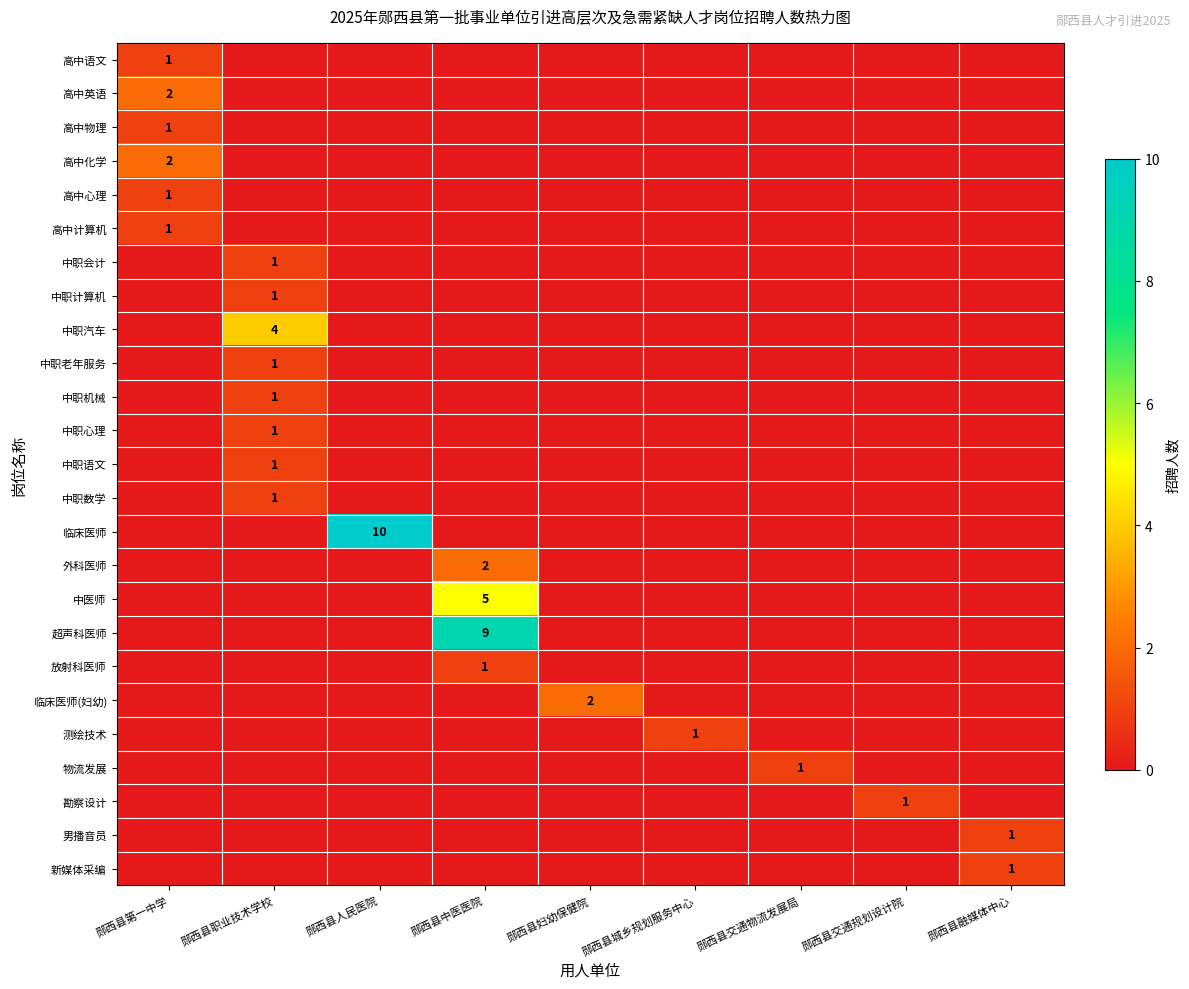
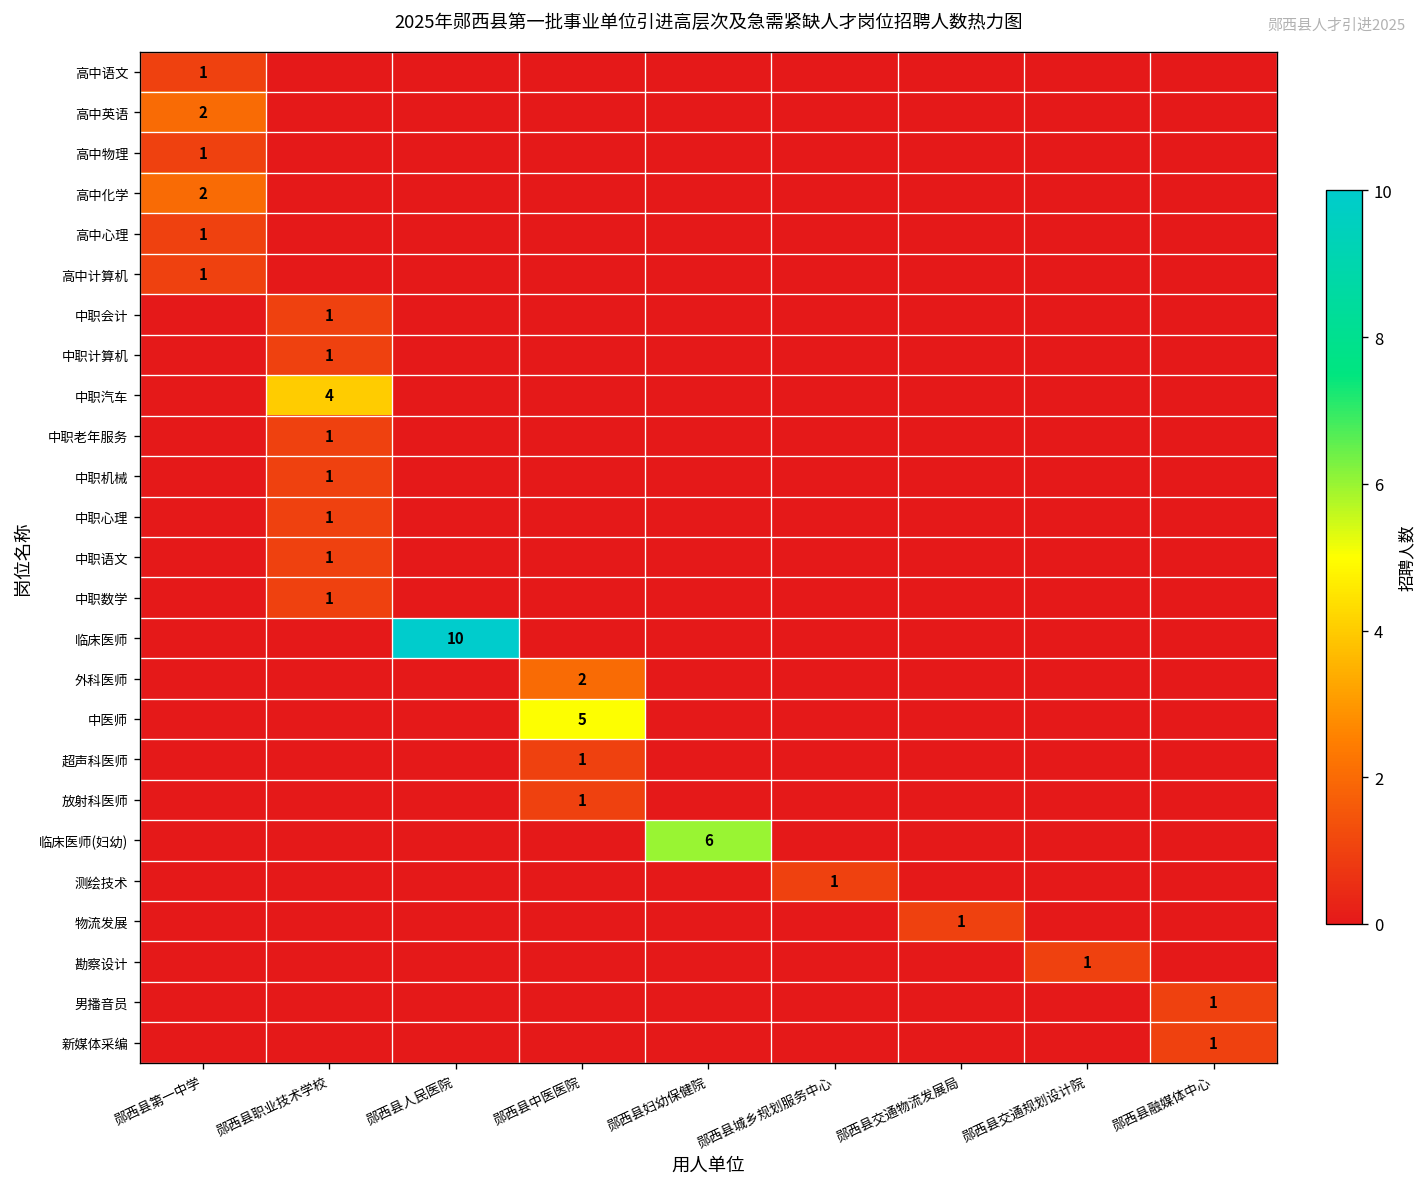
超声科医师, 郧西县中医医院: 9 -> 1
临床医师(妇幼), 郧西县妇幼保健院: 2 -> 6
